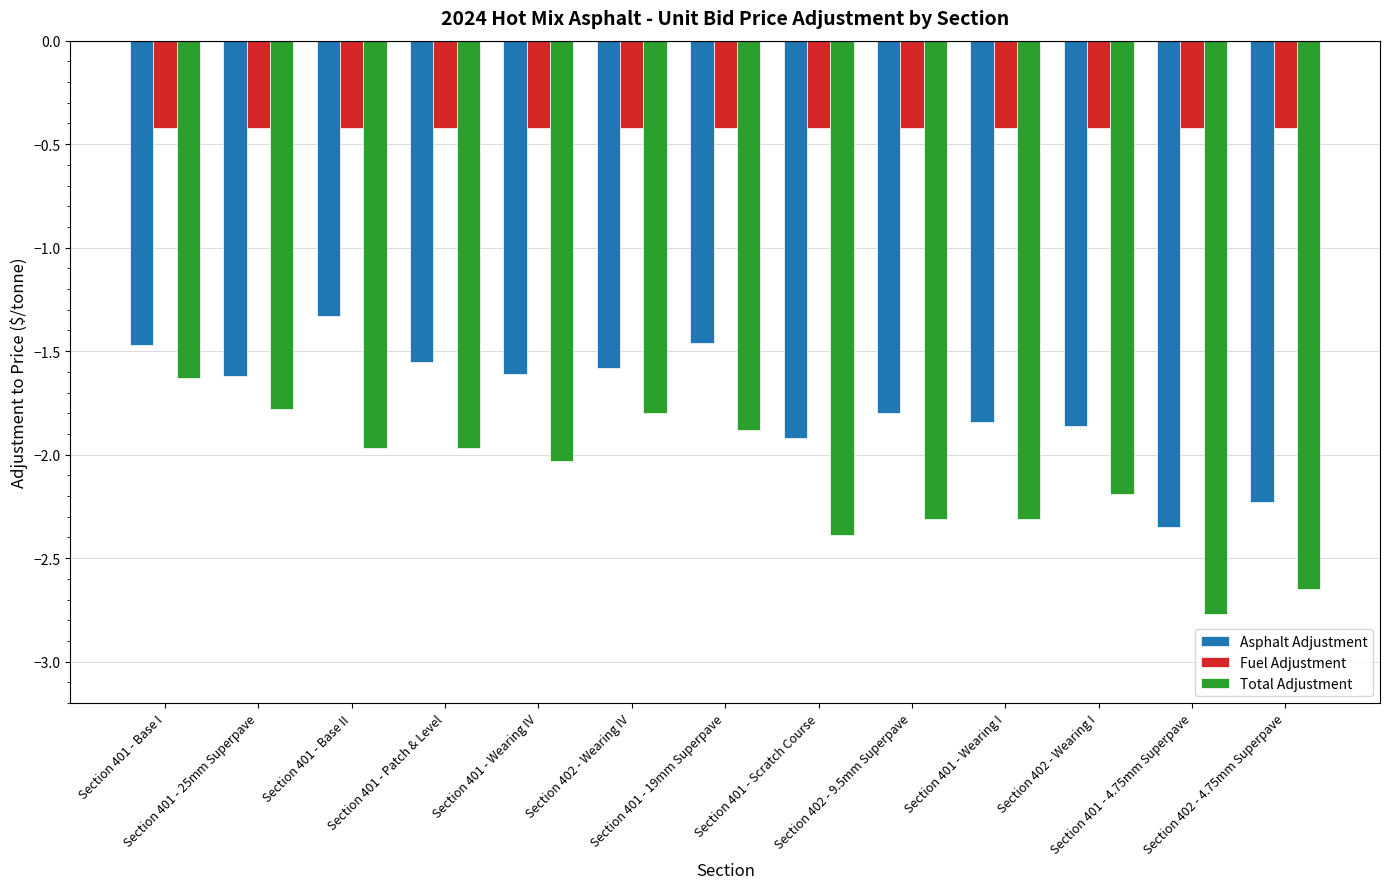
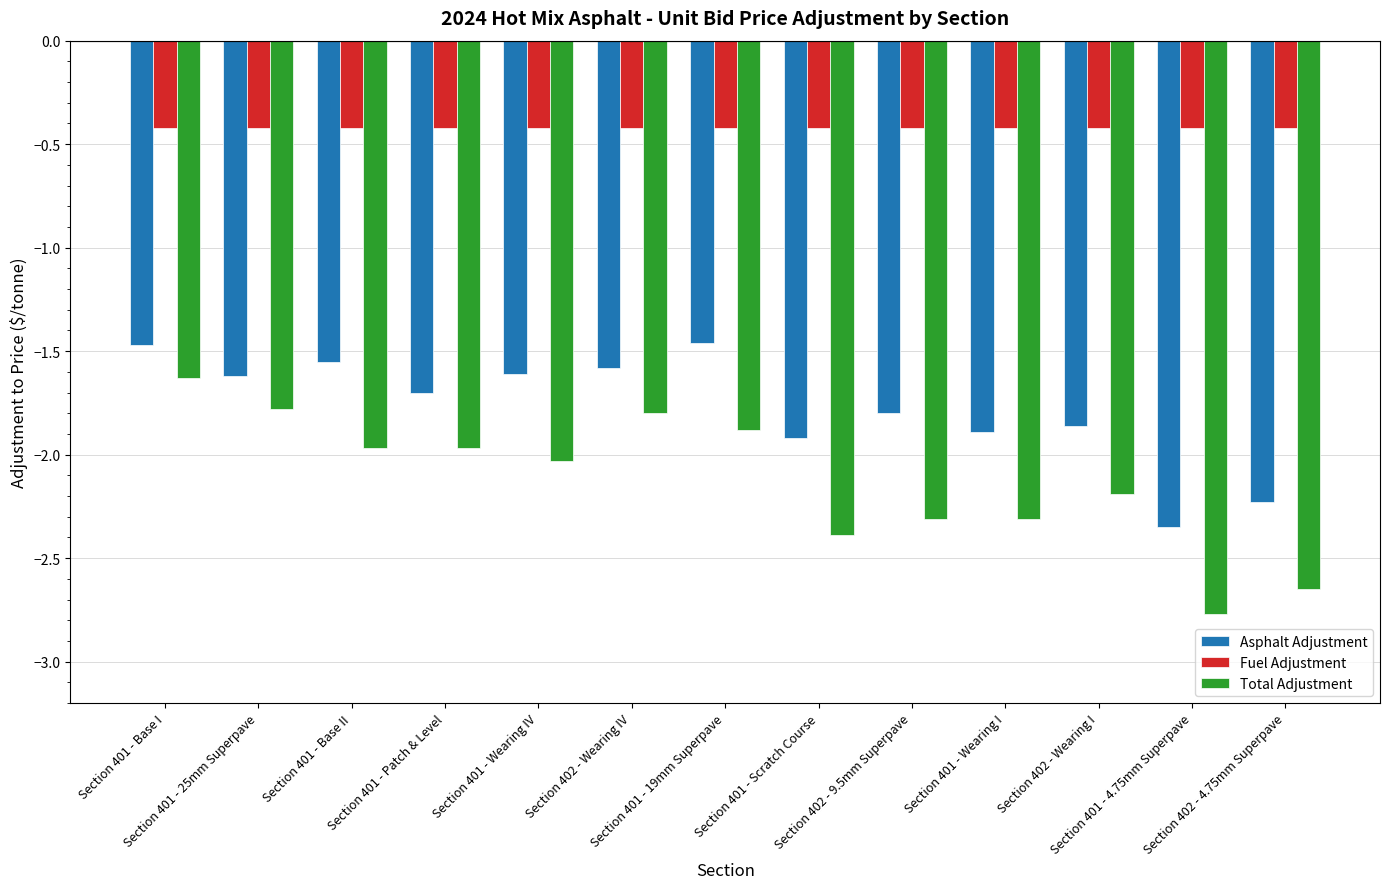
Asphalt Adjustment, Section 401 - Base II: -1.33 -> -1.55
Asphalt Adjustment, Section 401 - Patch & Level: -1.55 -> -1.70
Asphalt Adjustment, Section 401 - Wearing I: -1.84 -> -1.89
